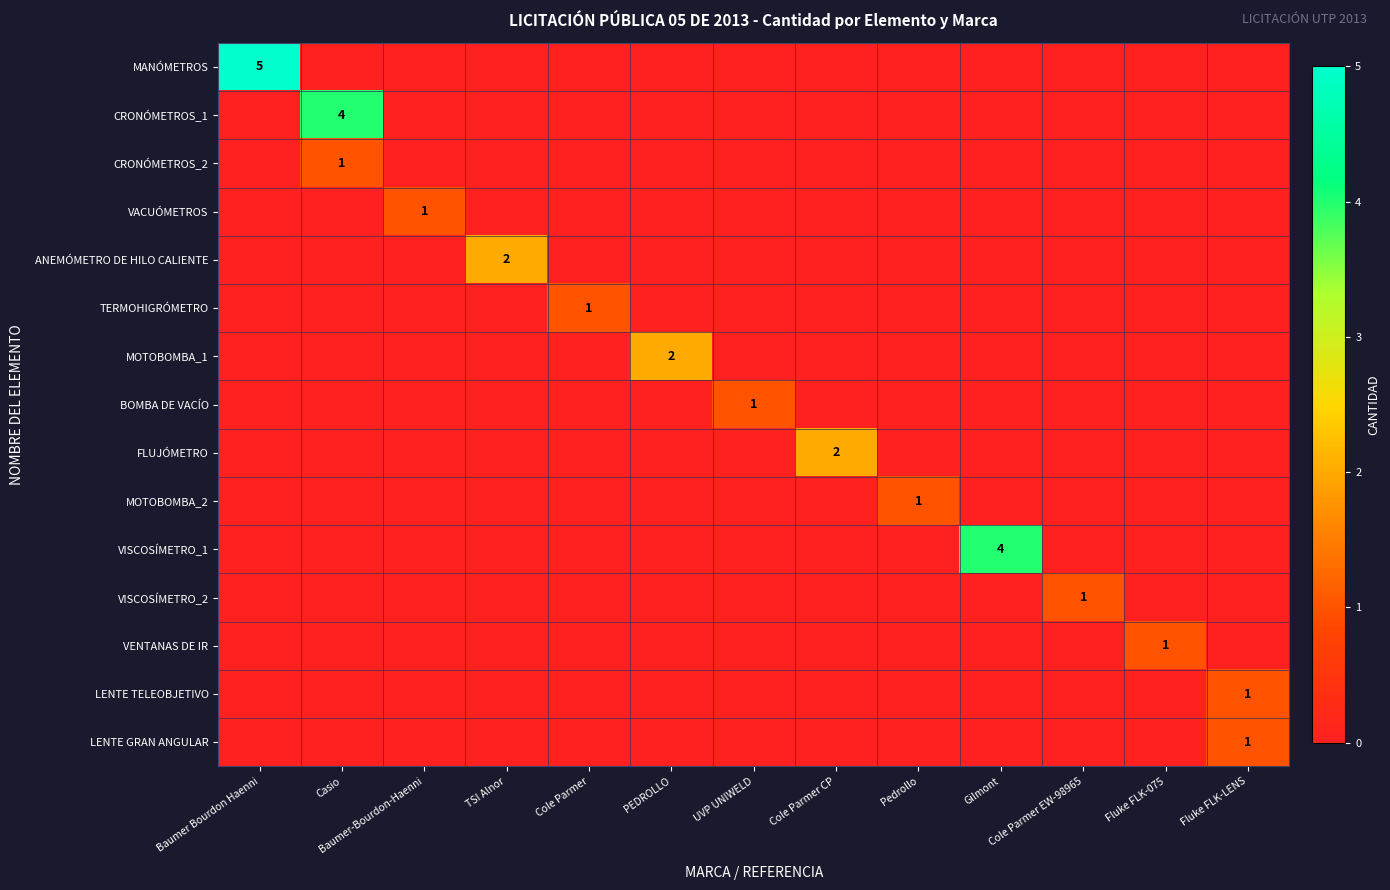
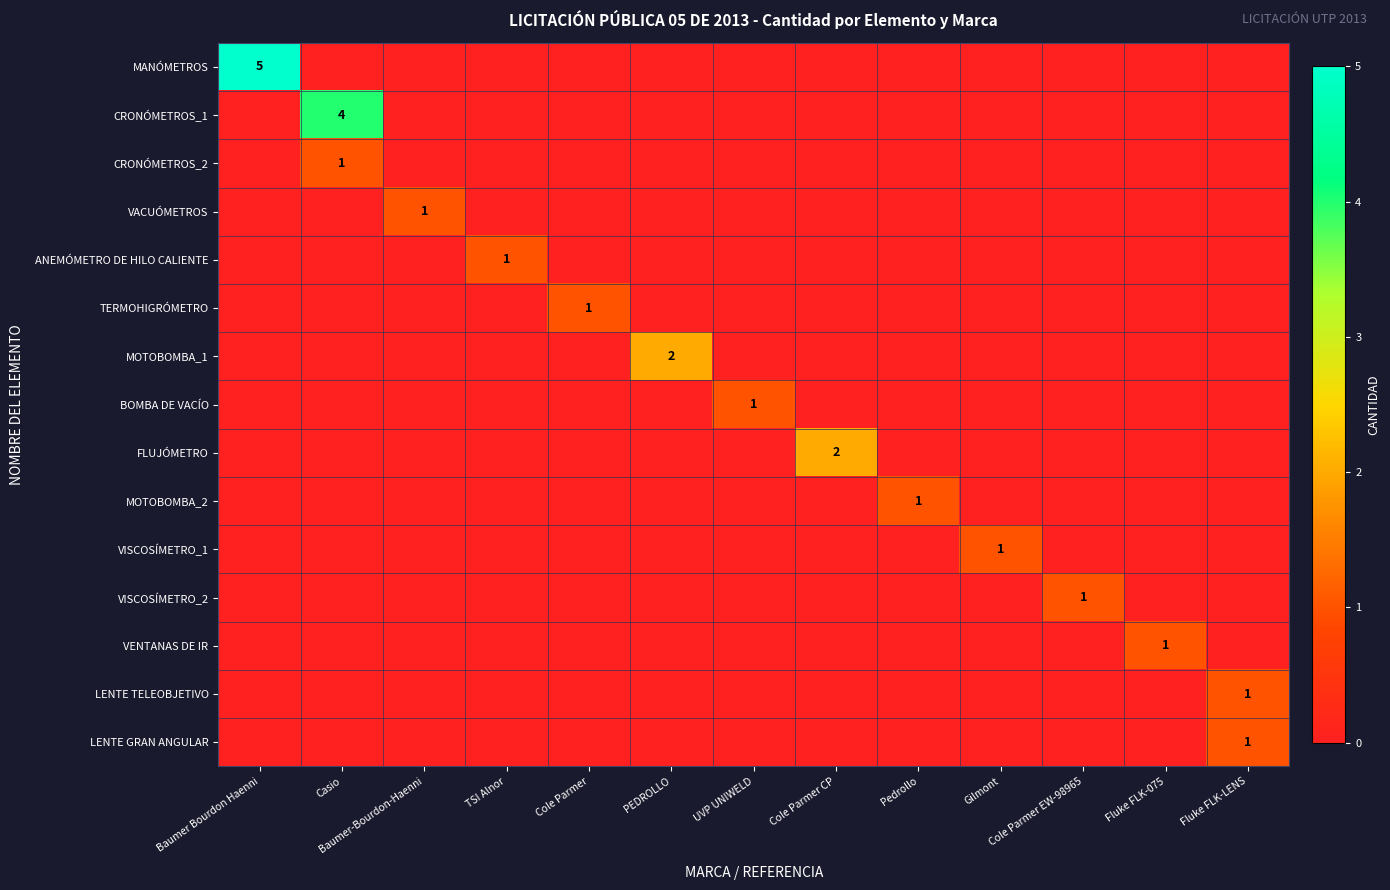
ANEMÓMETRO DE HILO CALIENTE, TSI Alnor: 2 -> 1
VISCOSÍMETRO_1, Gilmont: 4 -> 1
